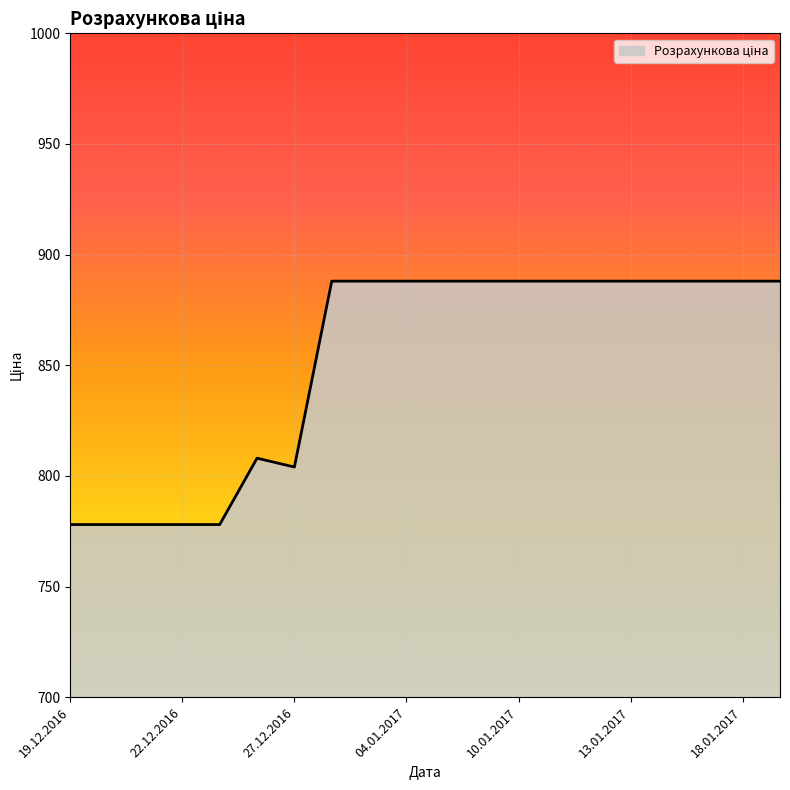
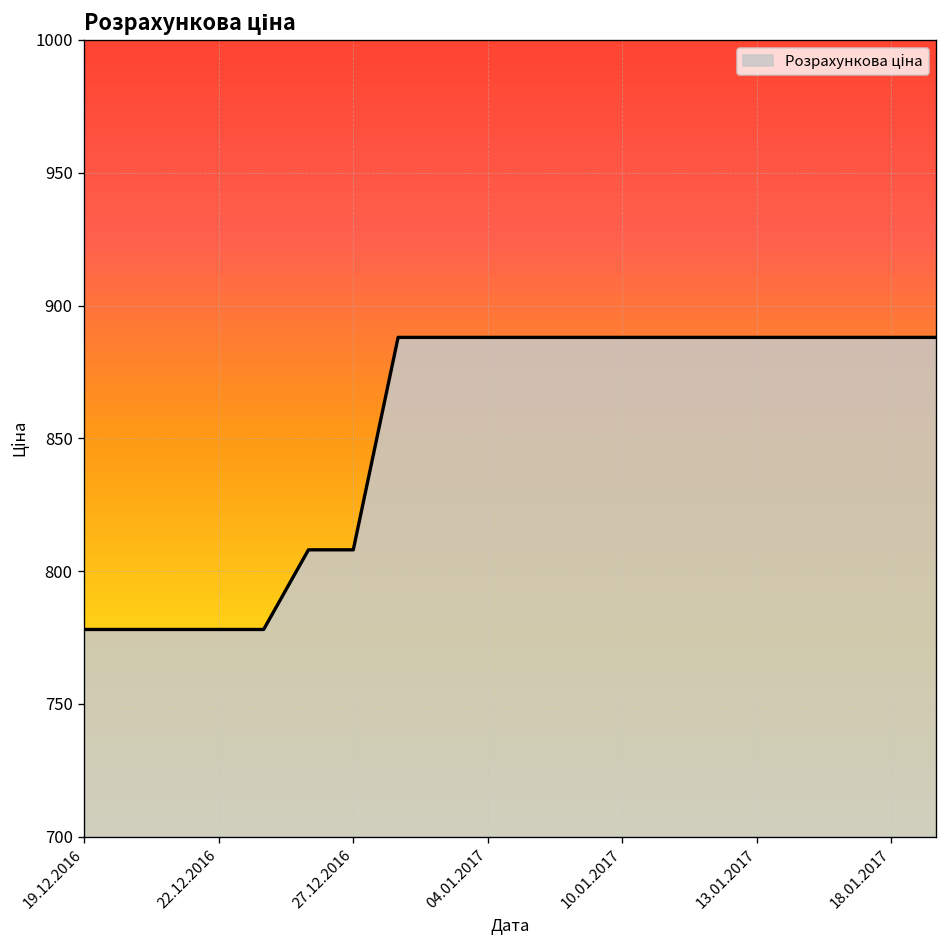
27.12.2016: 804 -> 808
